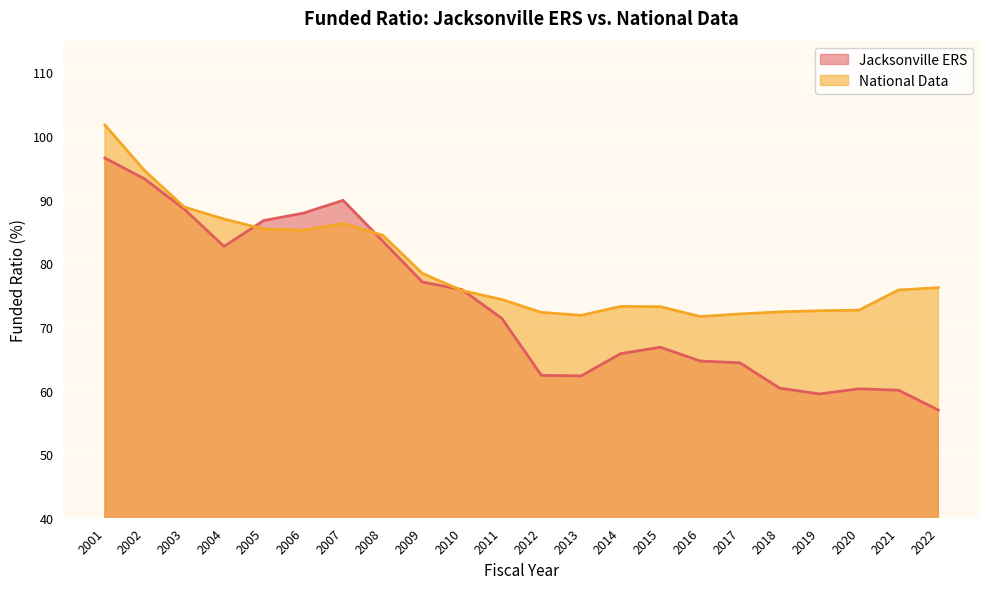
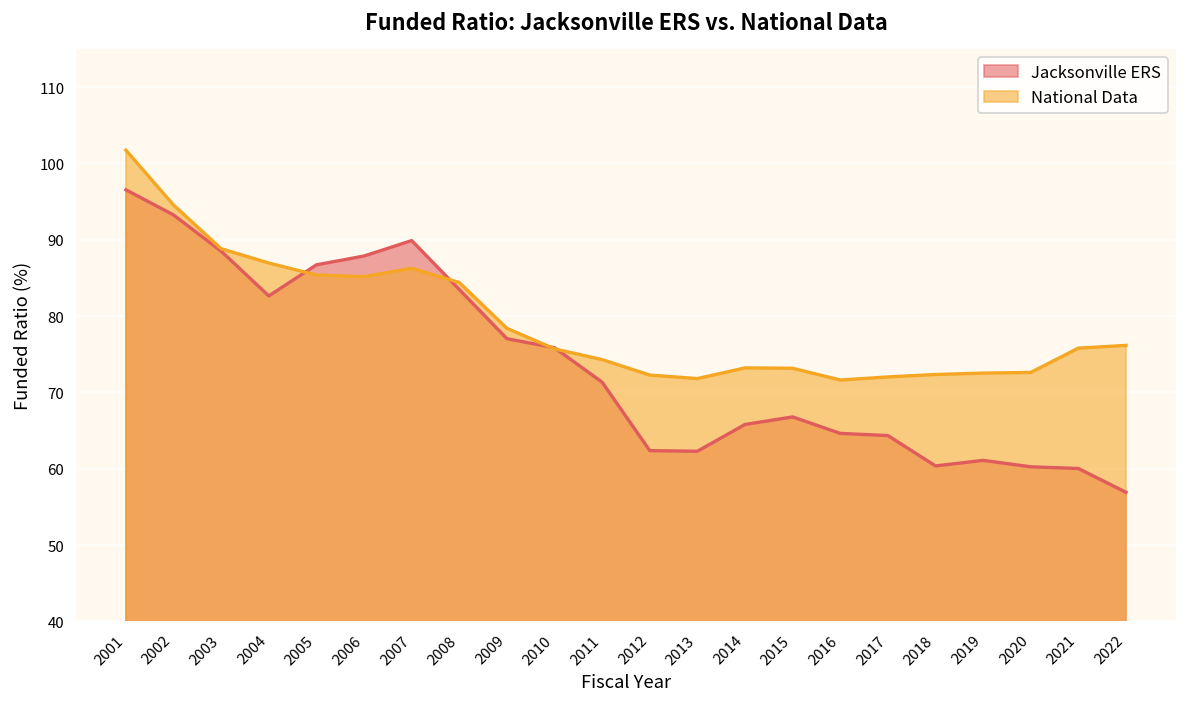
Jacksonville ERS, 2019: 59 -> 61
